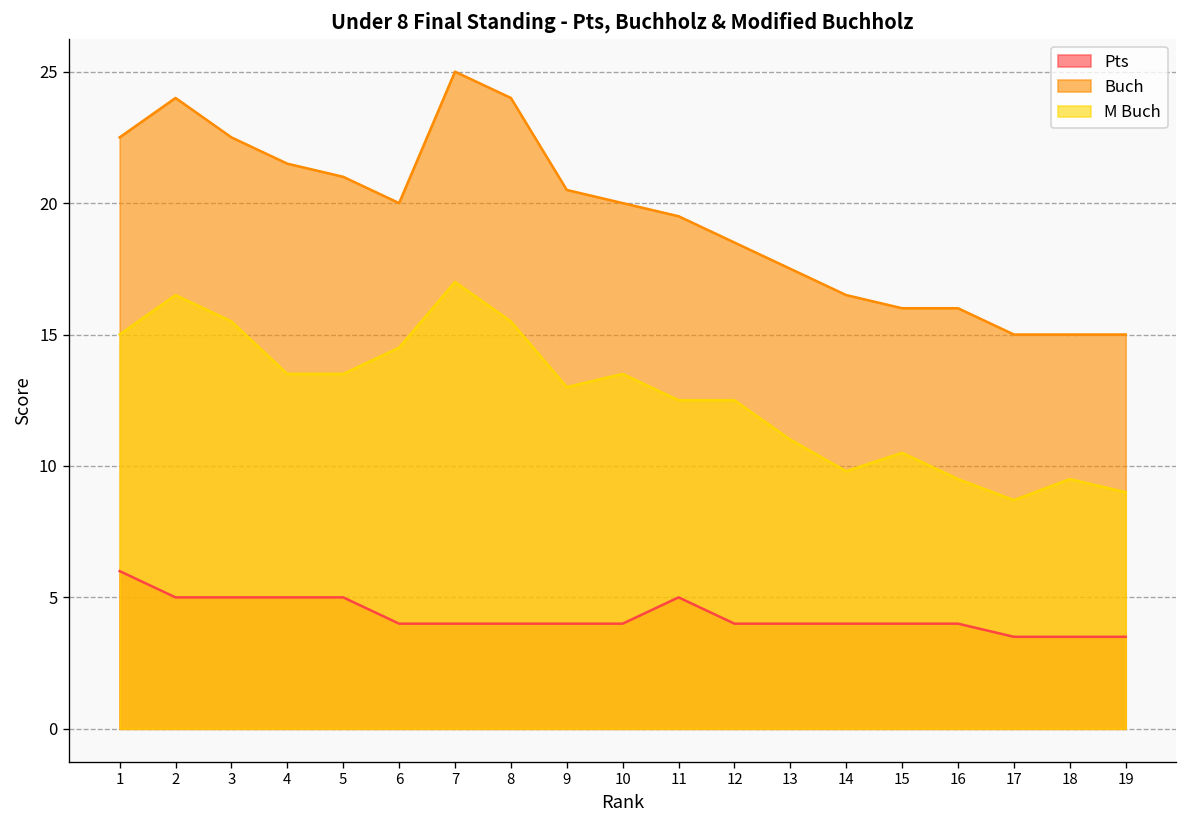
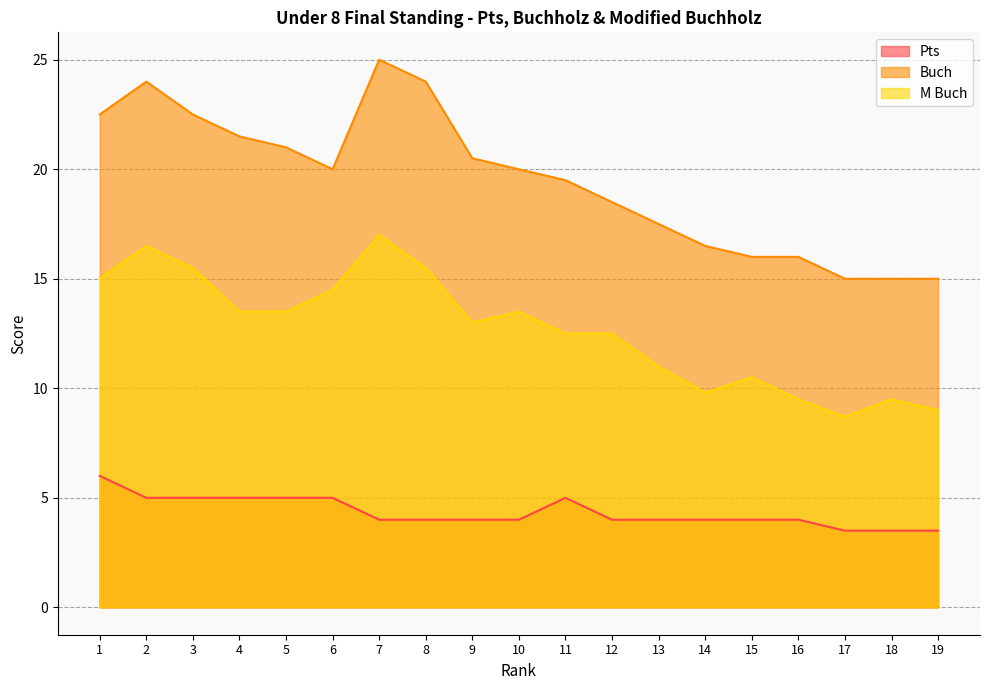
Pts, 6: 4 -> 5
